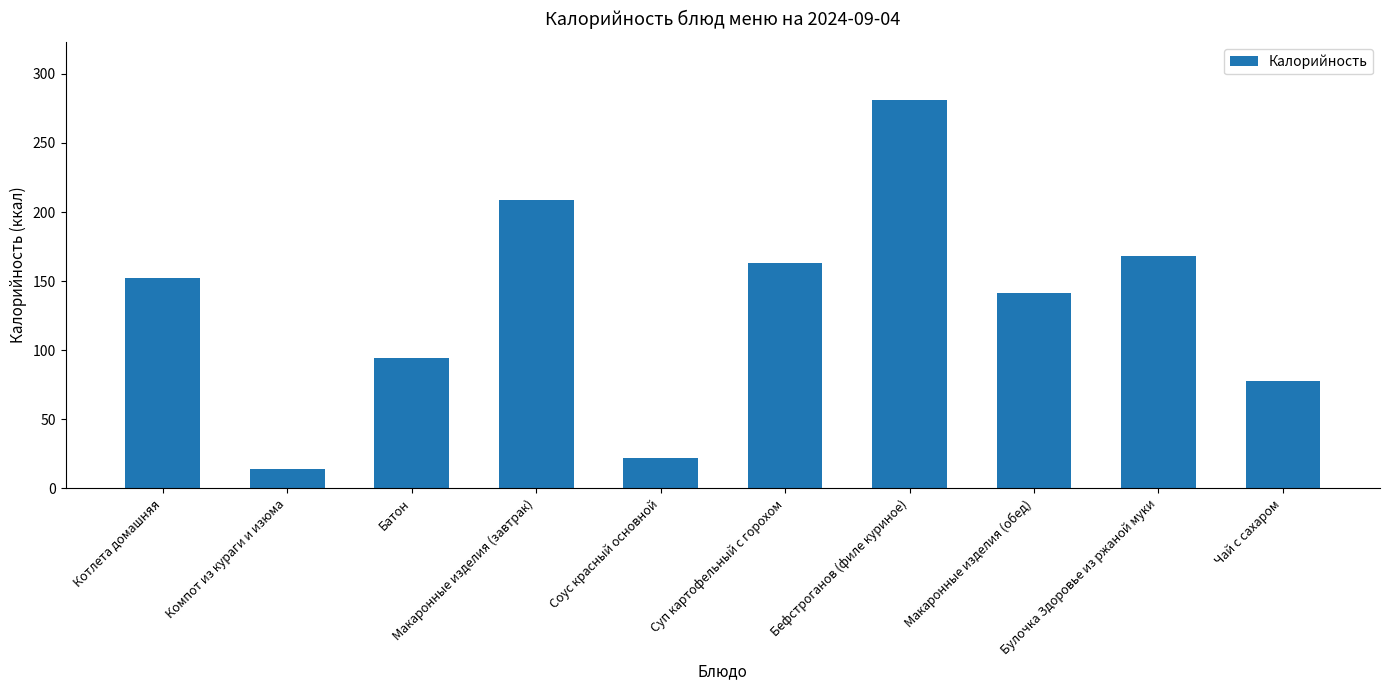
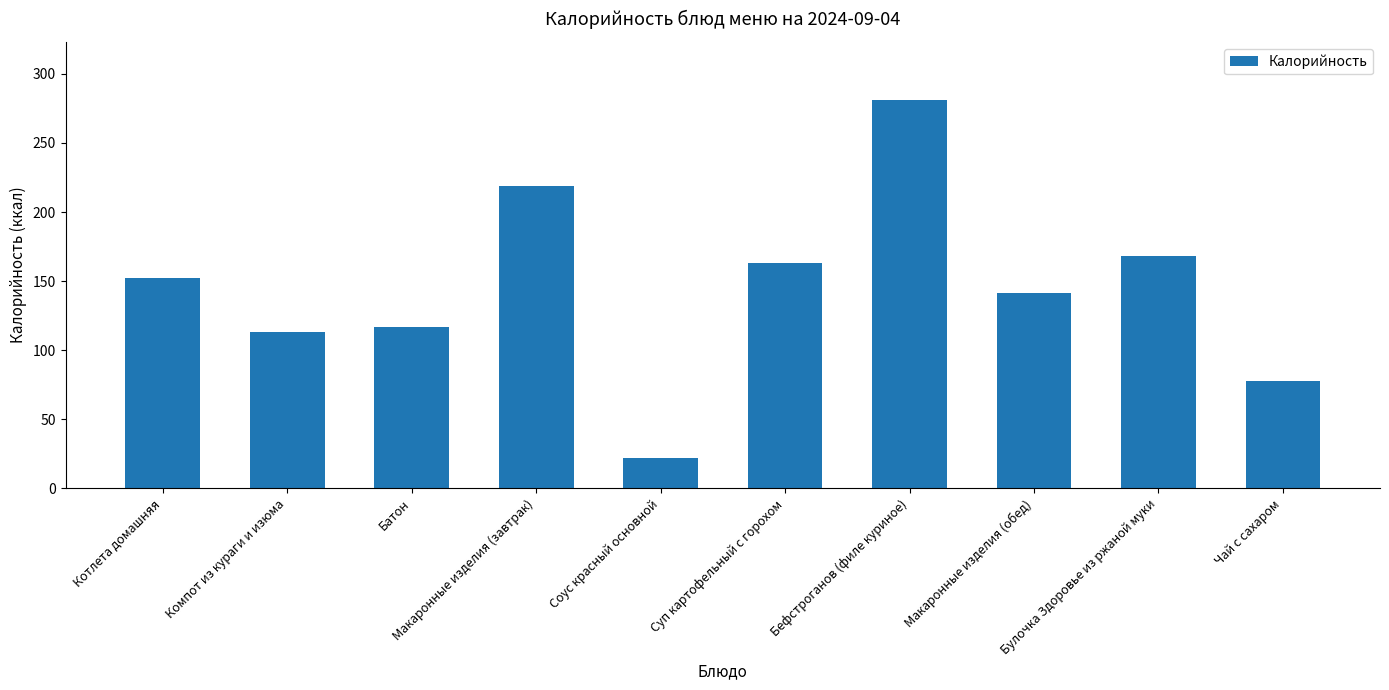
Компот из кураги и изюма: 14 -> 113
Батон: 94 -> 117
Макаронные изделия (завтрак): 209 -> 219
